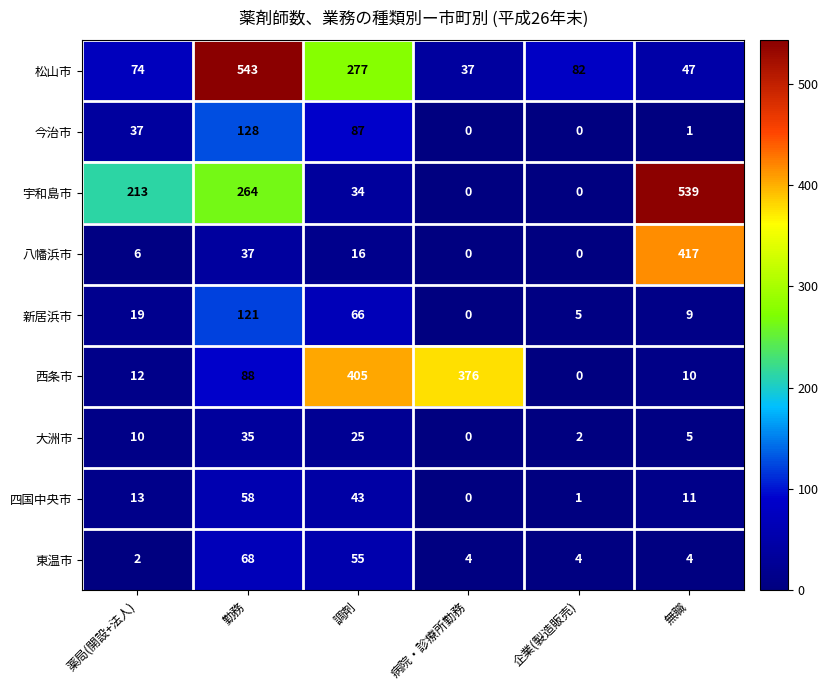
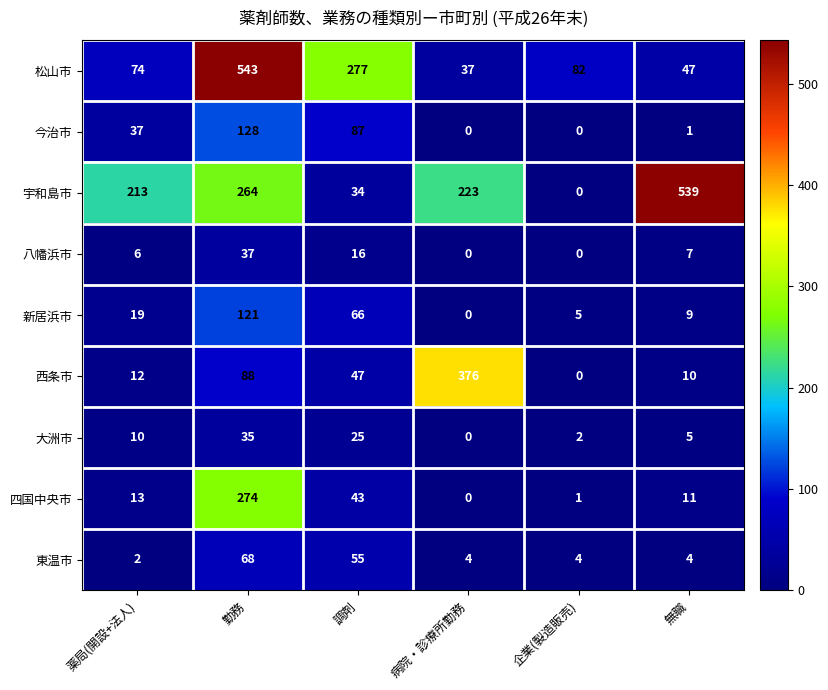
宇和島市, 病院・診療所勤務: 0 -> 223
八幡浜市, 無職: 417 -> 7
西条市, 調剤: 405 -> 47
四国中央市, 勤務: 58 -> 274
